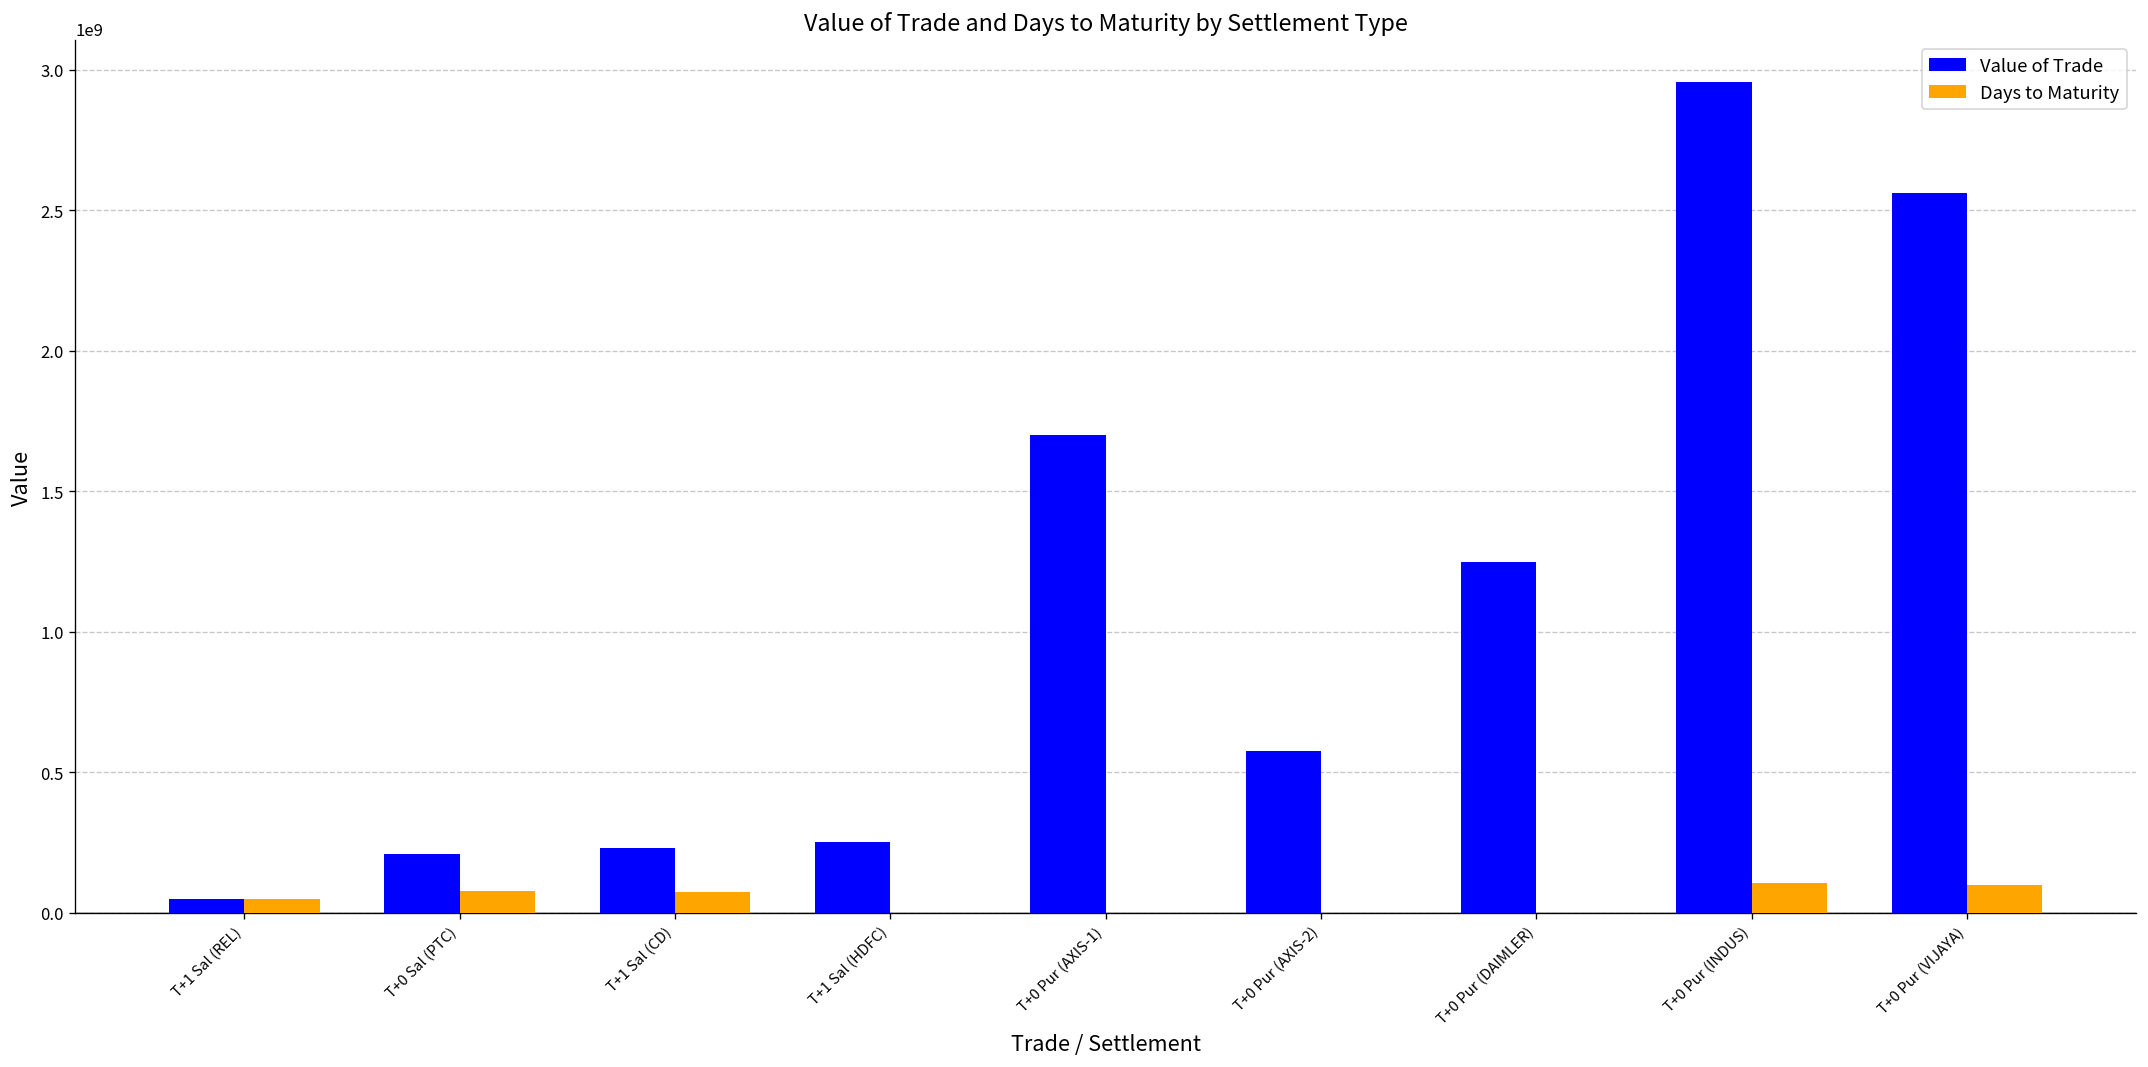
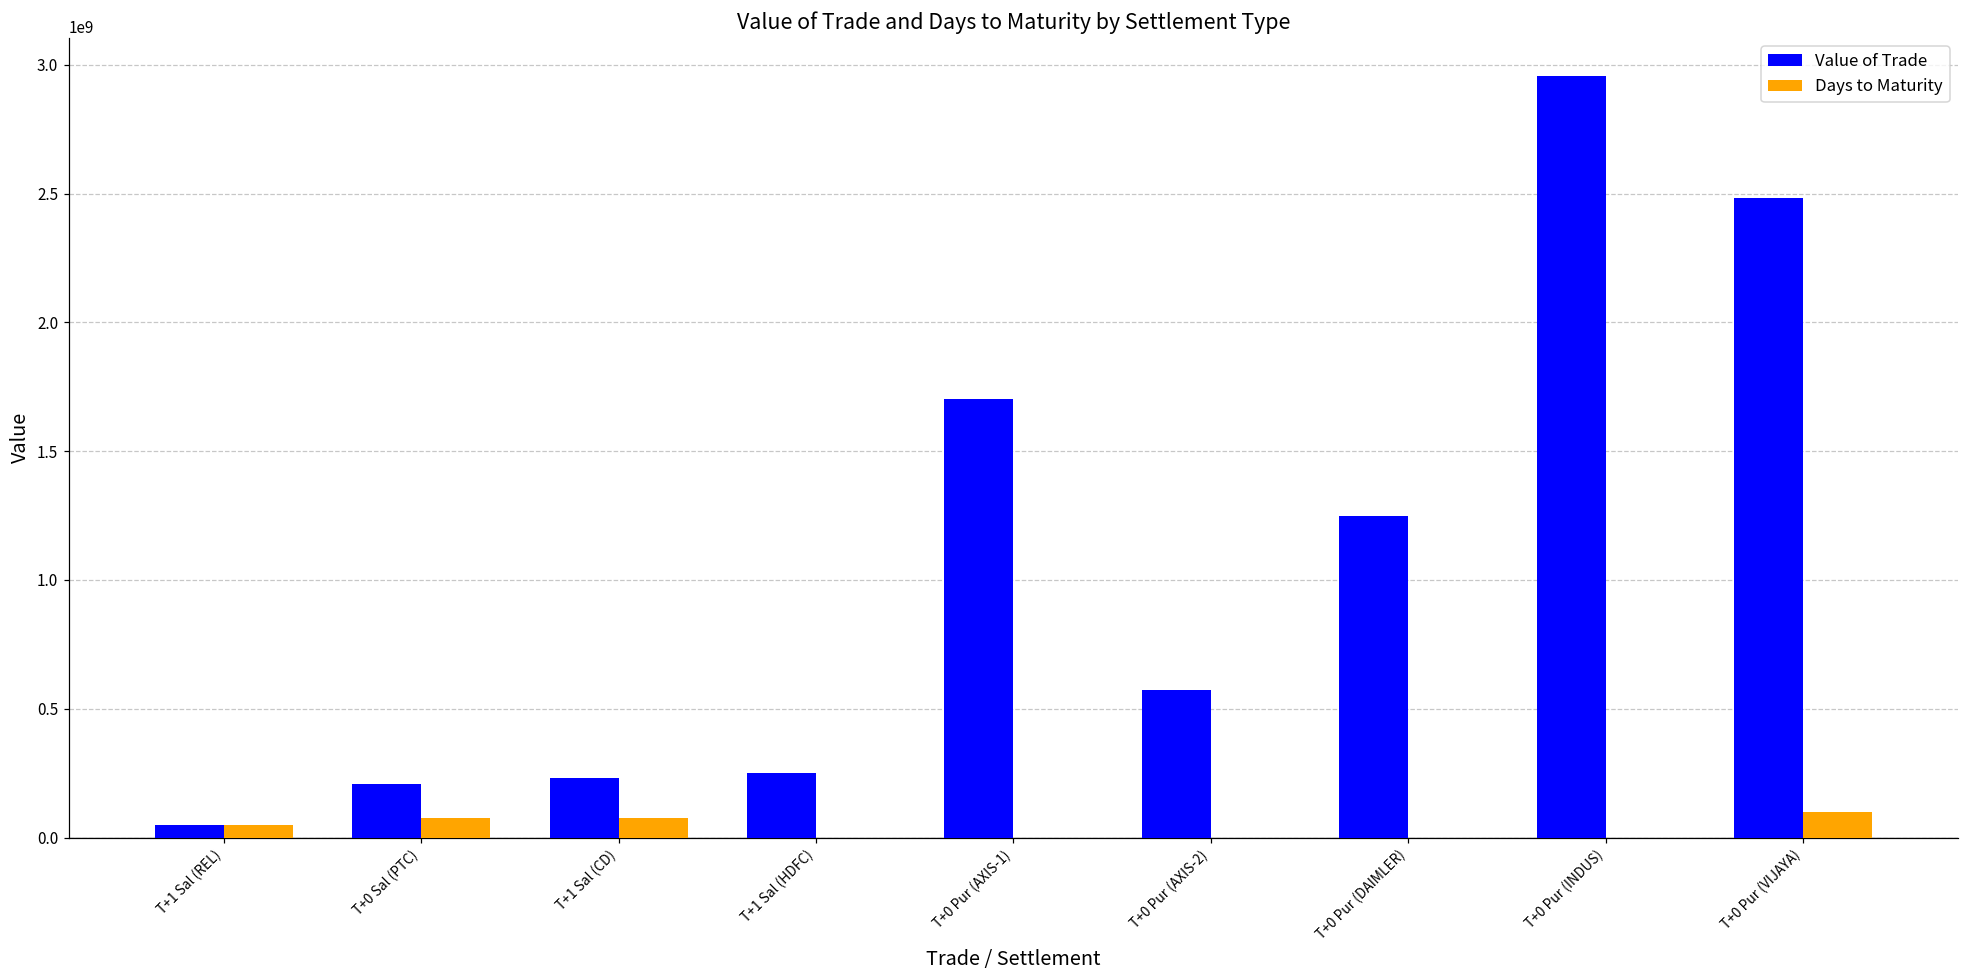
Days to Maturity, T+0 Pur (INDUS): 100000000 -> 0
Value of Trade, T+0 Pur (VIJAYA): 2560000000 -> 2480000000
